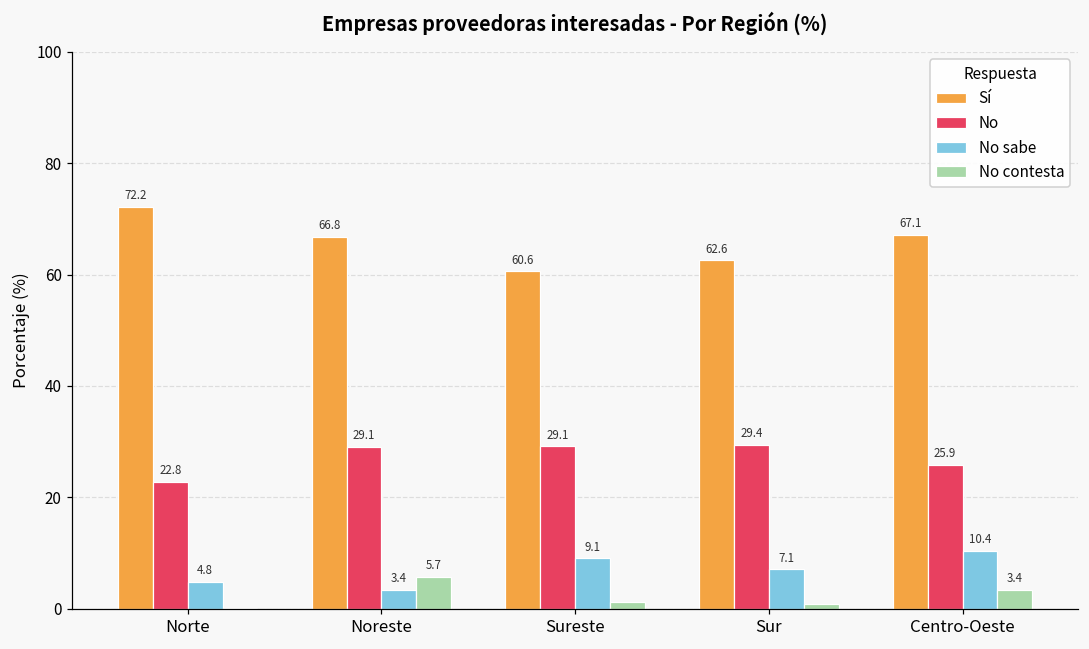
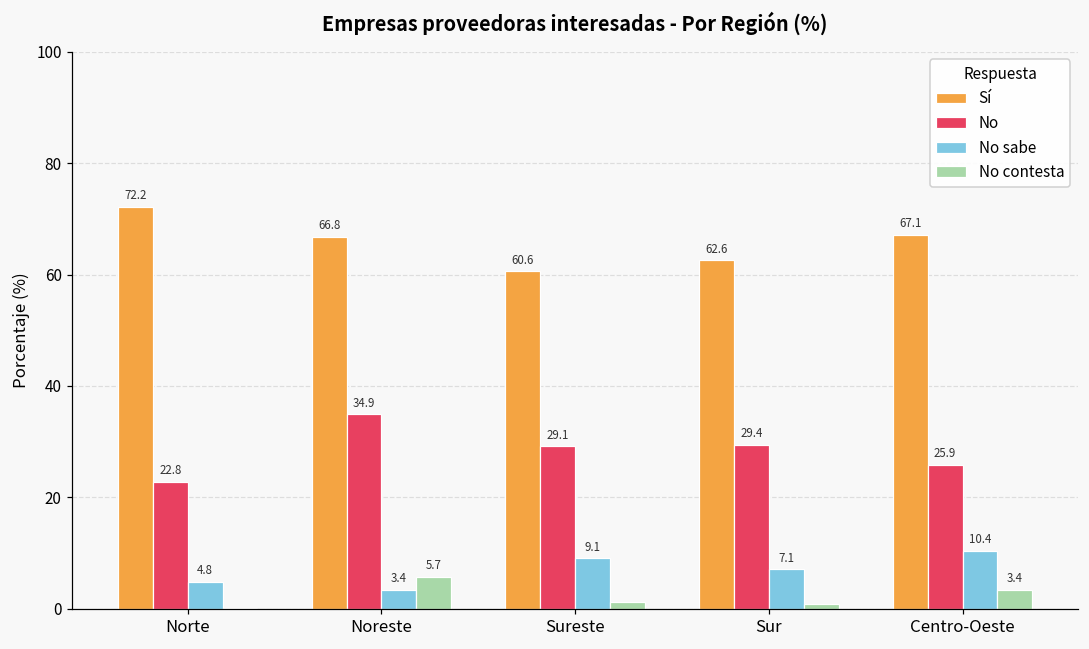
No, Noreste: 29.1 -> 34.9
